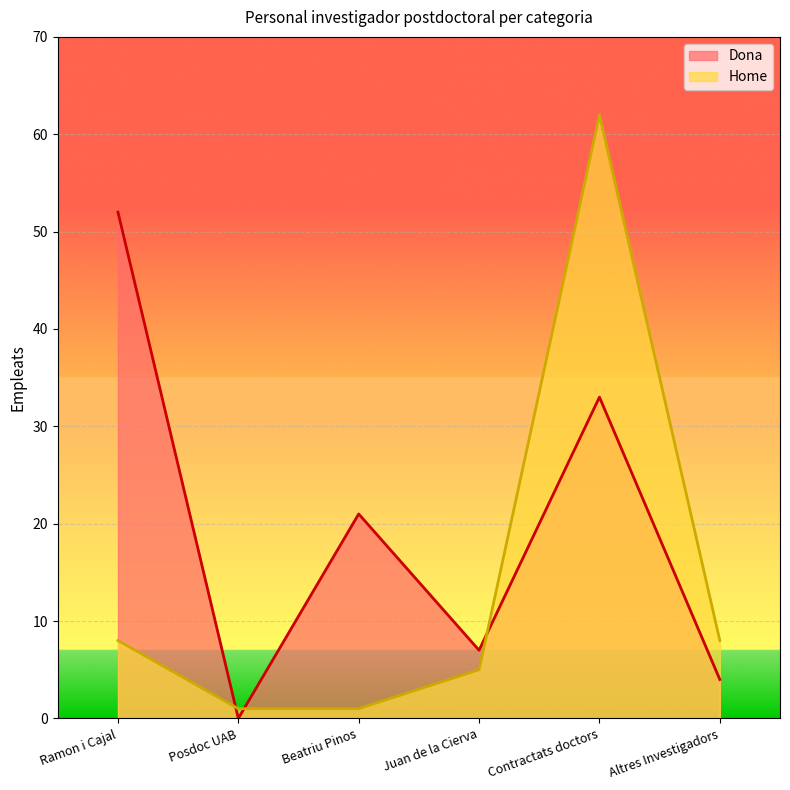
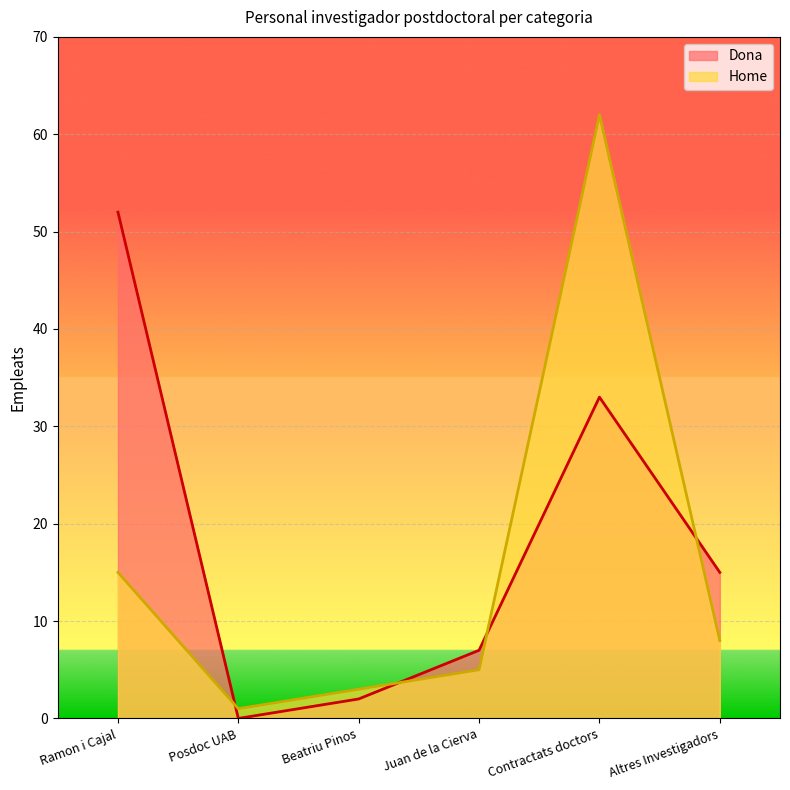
Home, Ramon i Cajal: 8 -> 15
Dona, Beatriu Pinos: 21 -> 2
Home, Beatriu Pinos: 1 -> 3
Dona, Altres Investigadors: 4 -> 15
